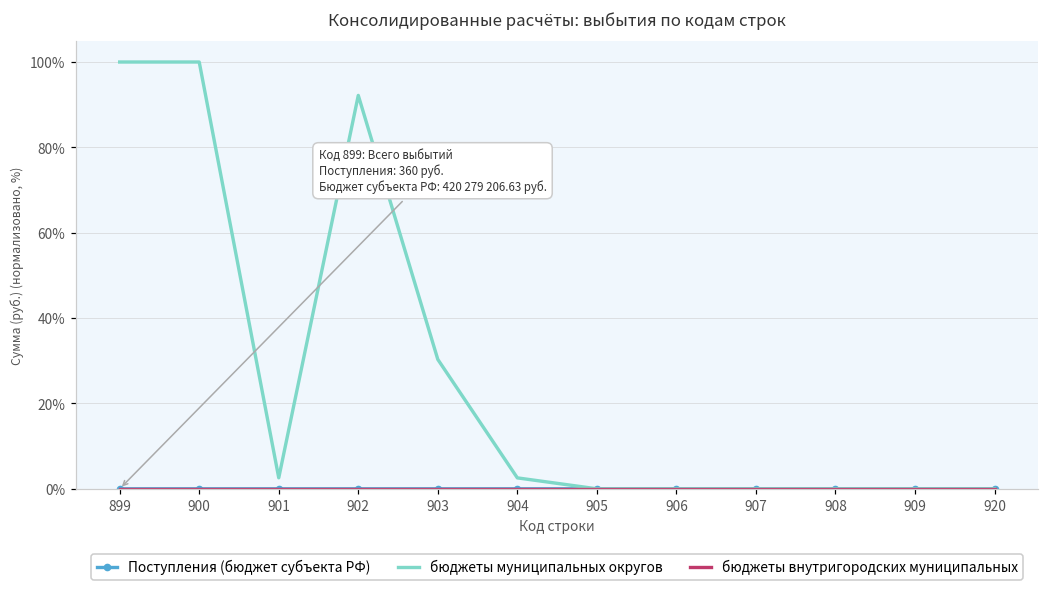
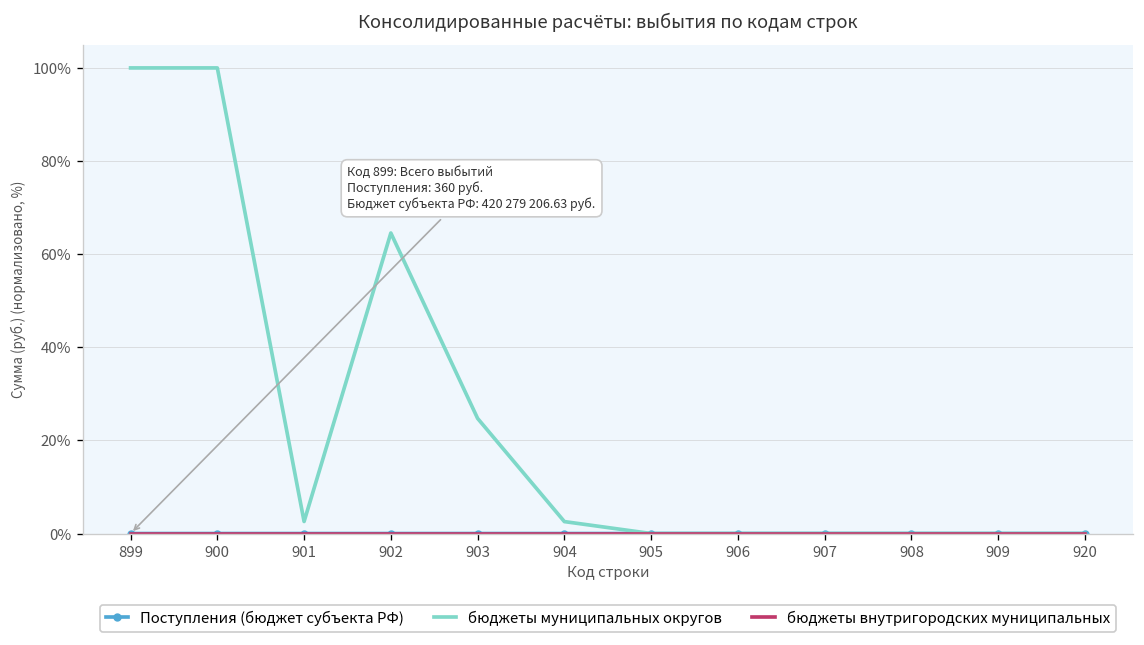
бюджеты муниципальных округов, 902: 92% -> 65%
бюджеты муниципальных округов, 903: 30% -> 25%
